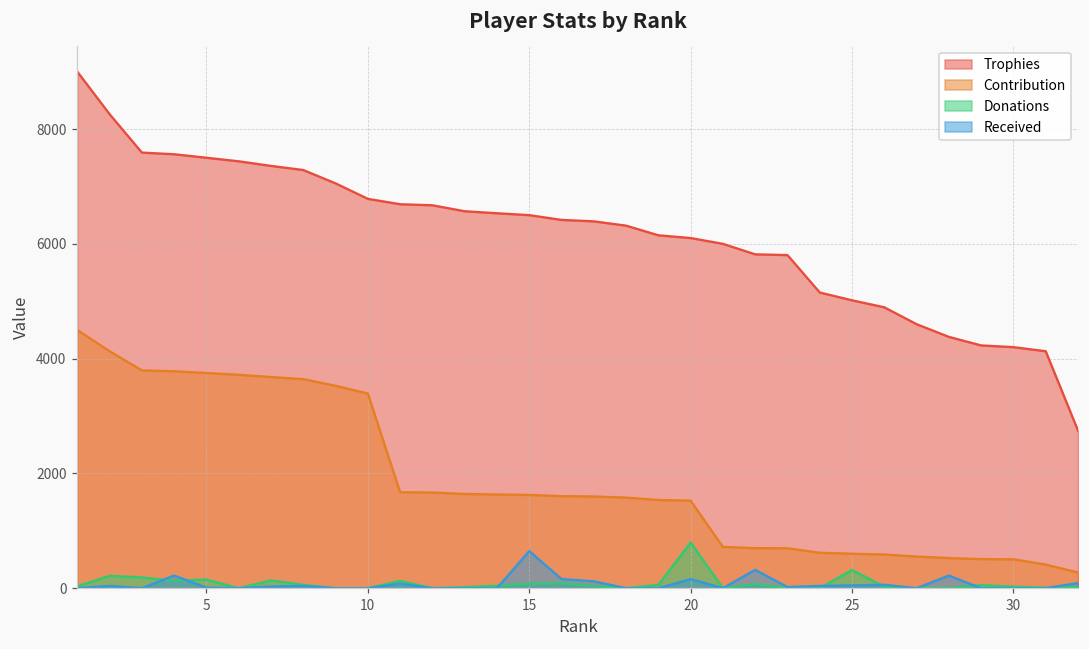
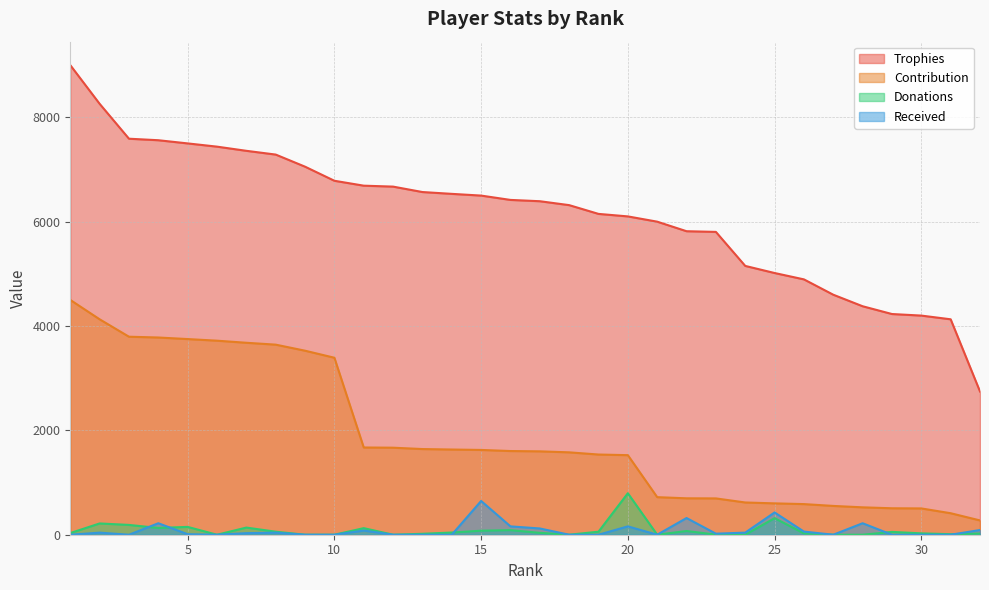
Received, 25: 0 -> 400
